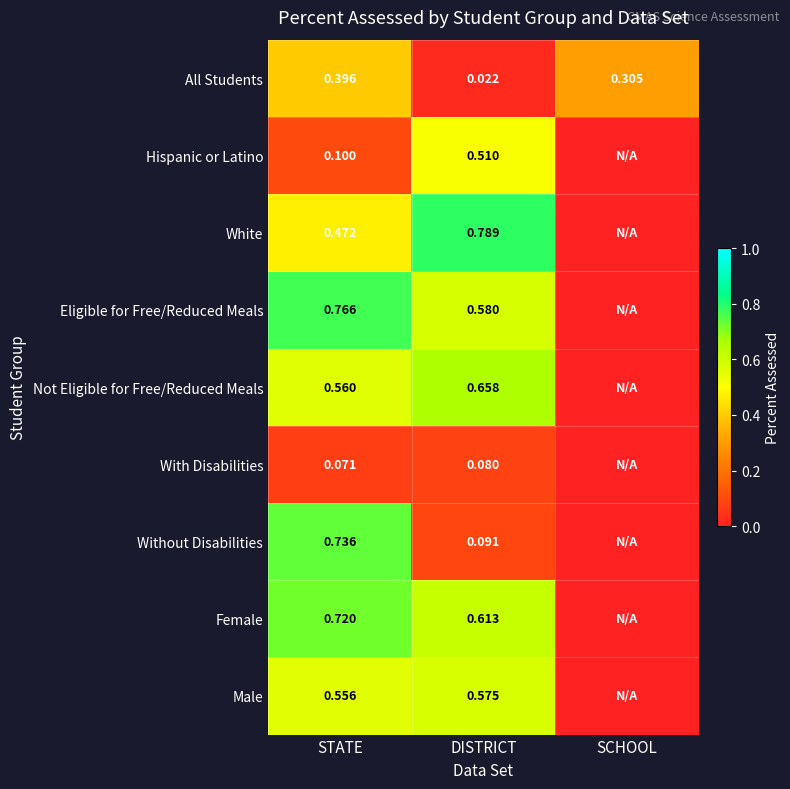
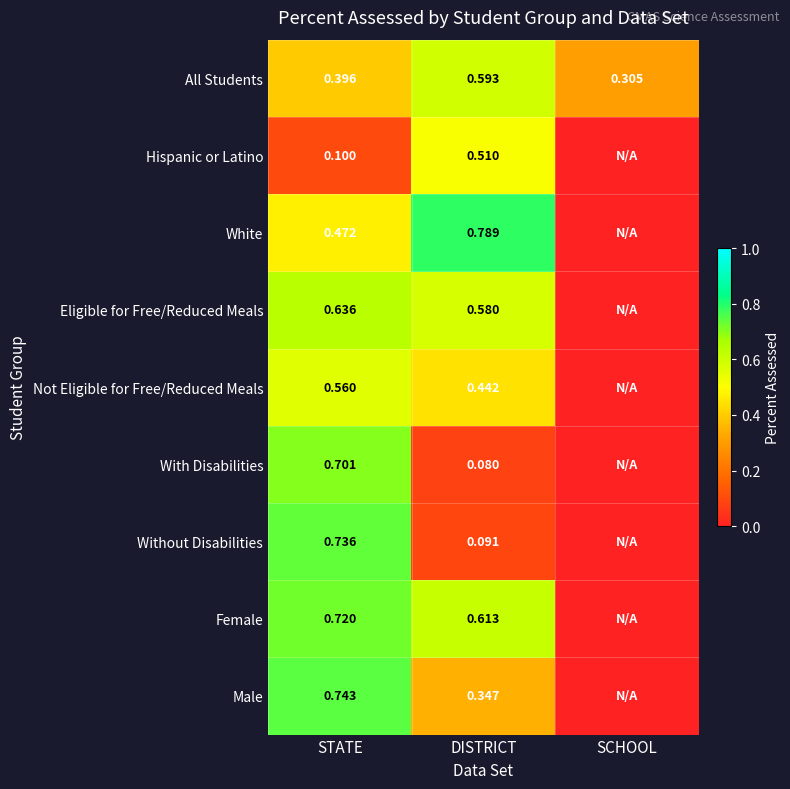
All Students, DISTRICT: 0.022 -> 0.593
Eligible for Free/Reduced Meals, STATE: 0.766 -> 0.636
Not Eligible for Free/Reduced Meals, DISTRICT: 0.658 -> 0.442
With Disabilities, STATE: 0.071 -> 0.701
Male, STATE: 0.556 -> 0.743
Male, DISTRICT: 0.575 -> 0.347
